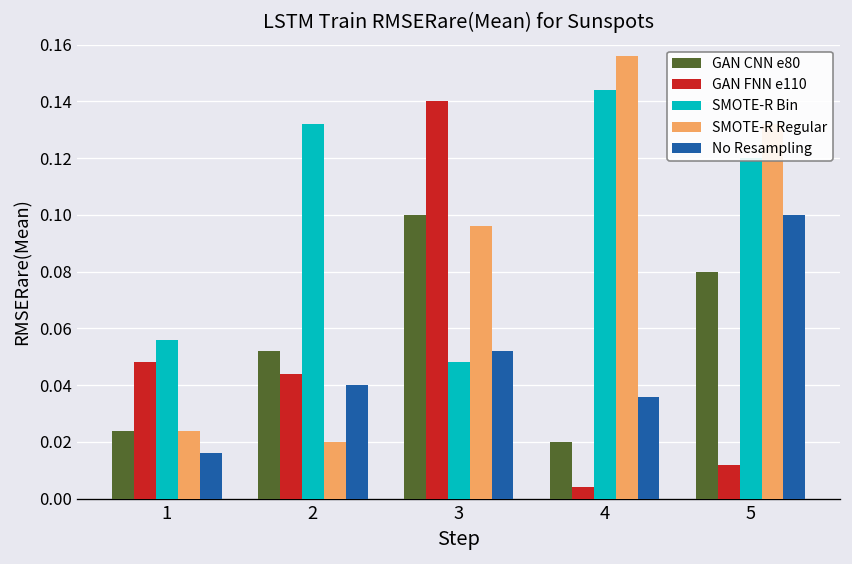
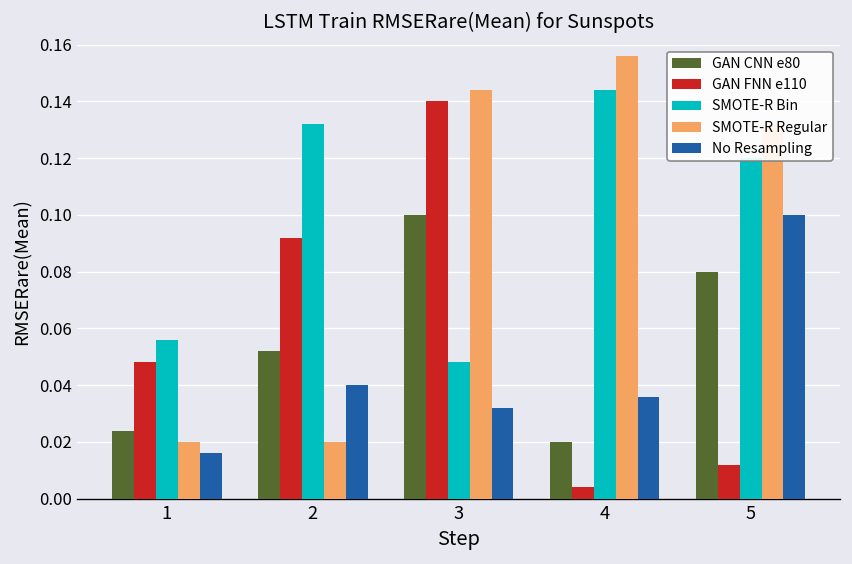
SMOTE-R Regular, 1: 0.024 -> 0.020
GAN FNN e110, 2: 0.044 -> 0.092
SMOTE-R Regular, 3: 0.096 -> 0.144
No Resampling, 3: 0.052 -> 0.032
